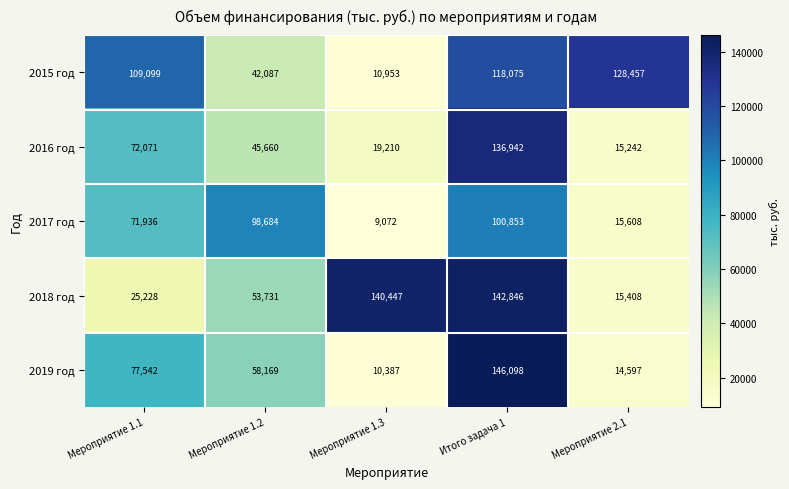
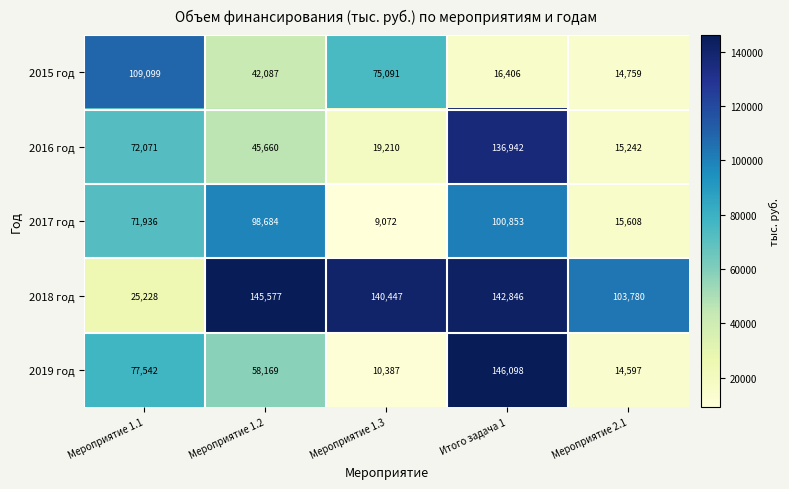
2015 год, Мероприятие 1.3: 10,953 -> 75,091
2015 год, Итого задача 1: 118,075 -> 16,406
2015 год, Мероприятие 2.1: 128,457 -> 14,759
2018 год, Мероприятие 1.2: 53,731 -> 145,577
2018 год, Мероприятие 2.1: 15,408 -> 103,780
